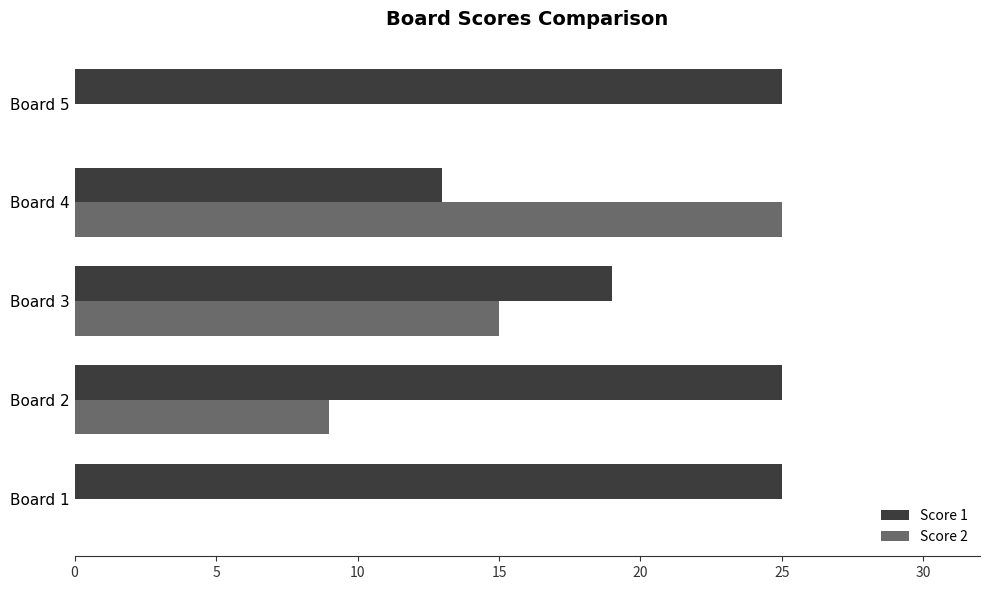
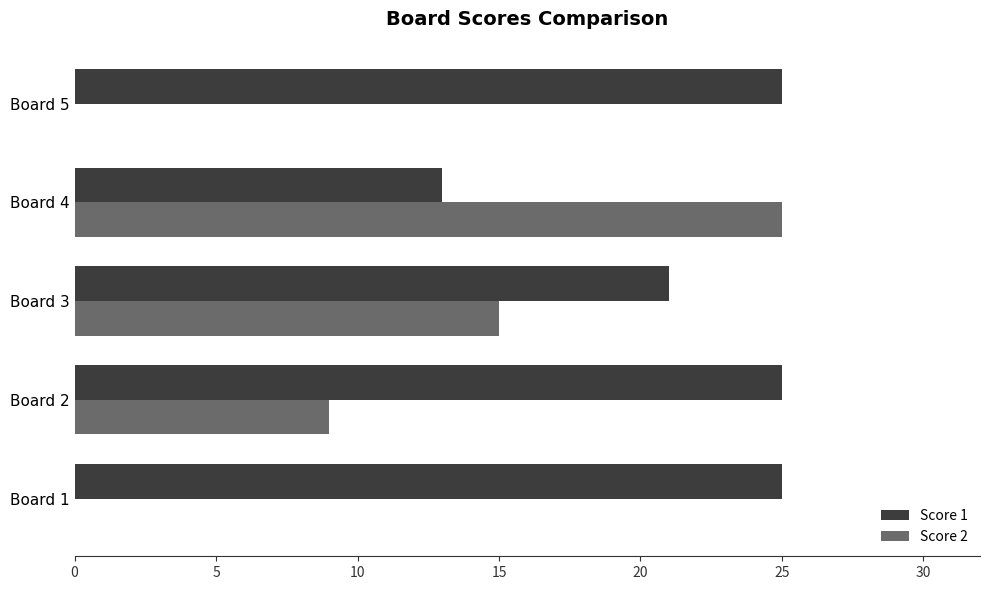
Score 1, Board 3: 19 -> 21
